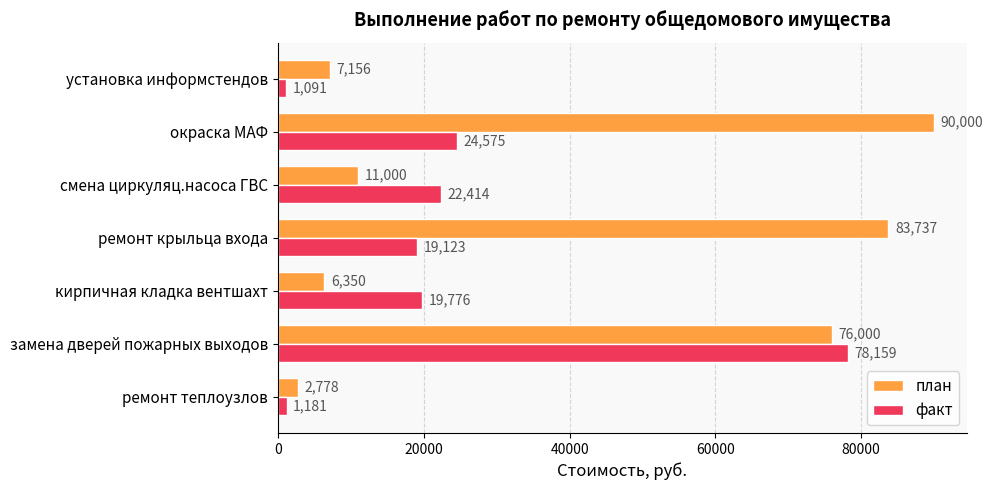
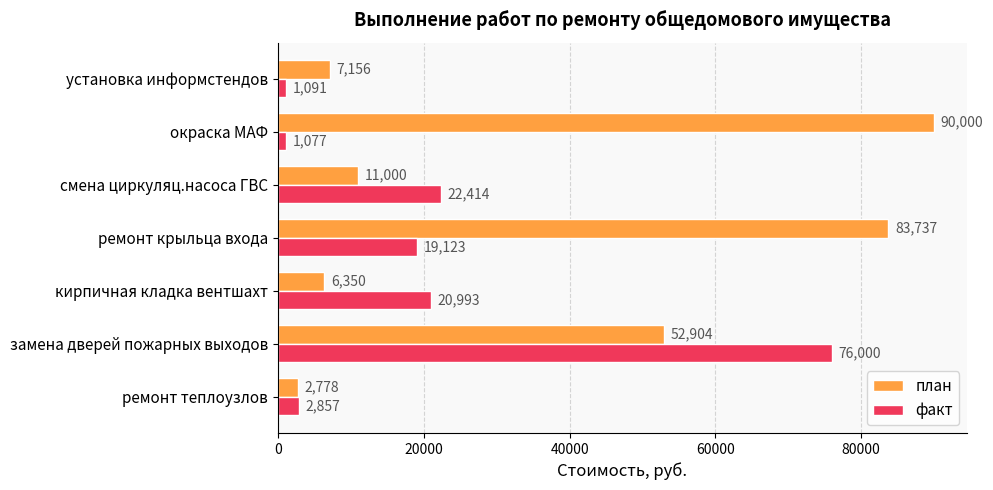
факт, окраска МАФ: 24,575 -> 1,077
факт, кирпичная кладка вентшахт: 19,776 -> 20,993
план, замена дверей пожарных выходов: 76,000 -> 52,904
факт, замена дверей пожарных выходов: 78,159 -> 76,000
факт, ремонт теплоузлов: 1,181 -> 2,857
